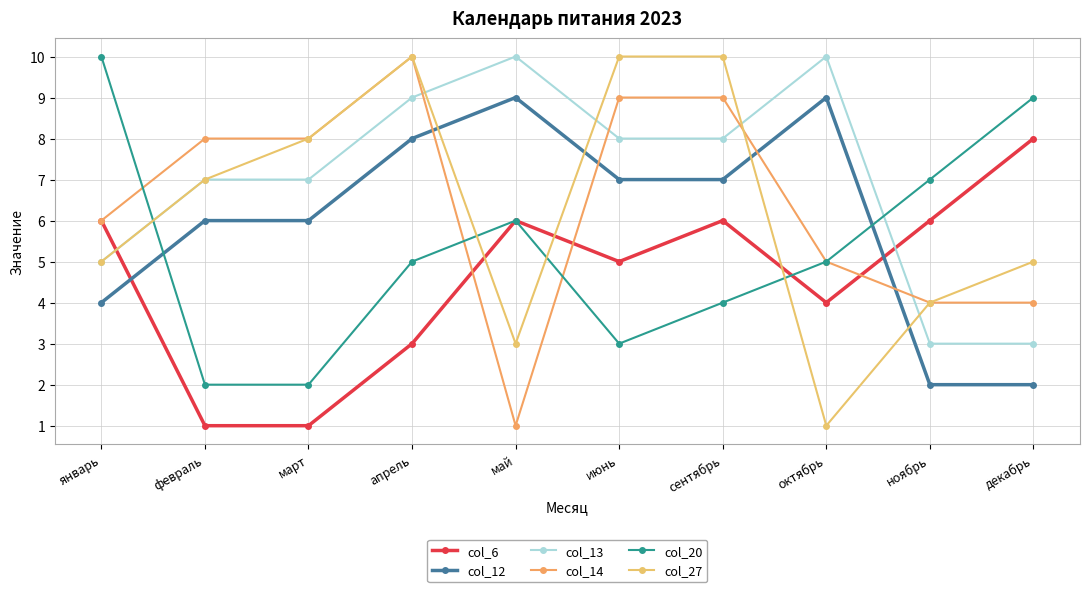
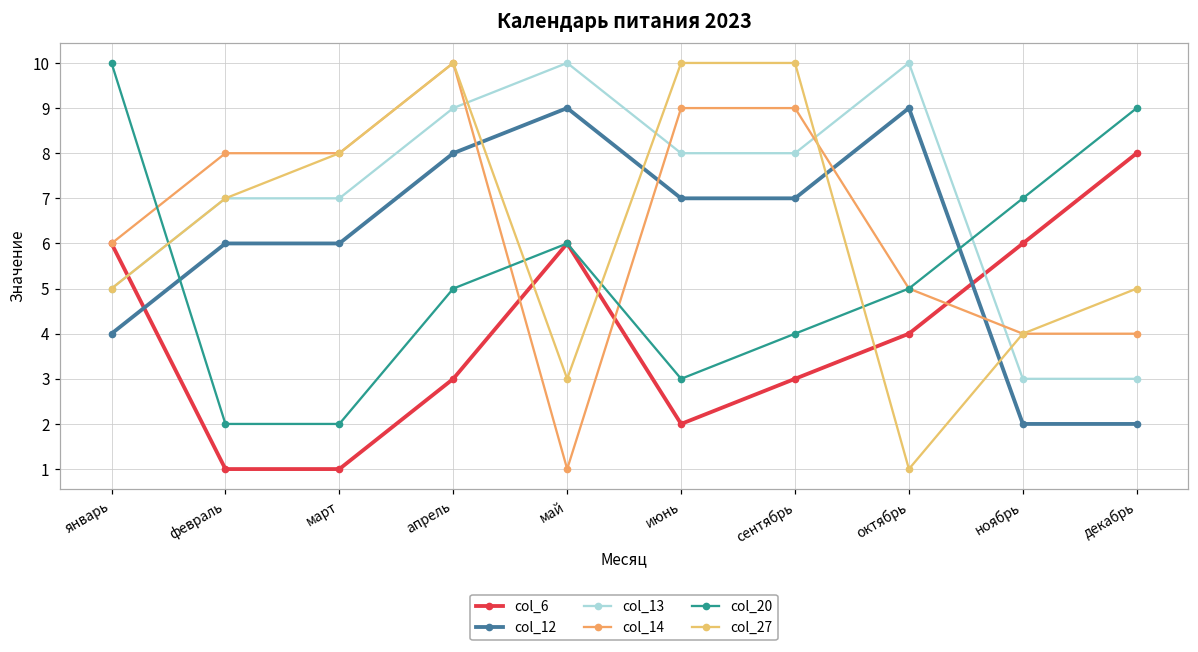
col_6, июнь: 5 -> 2
col_6, сентябрь: 6 -> 3
